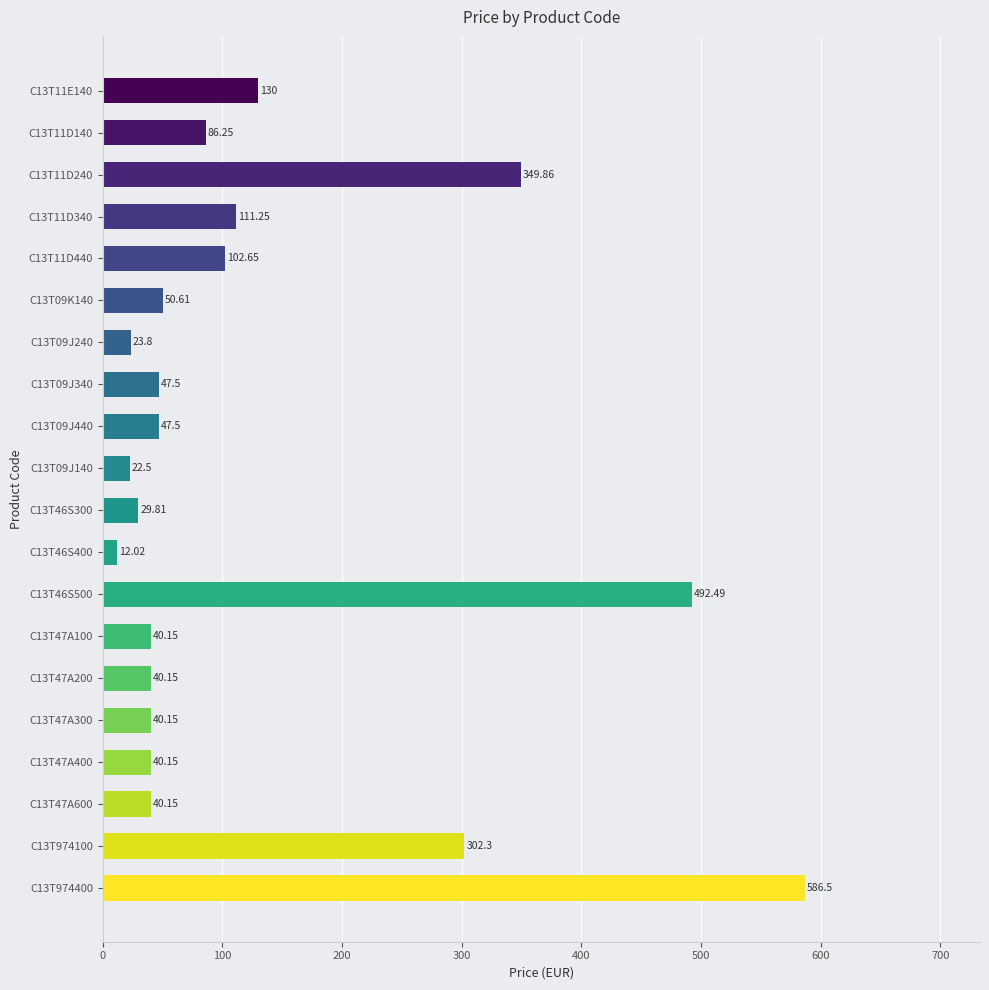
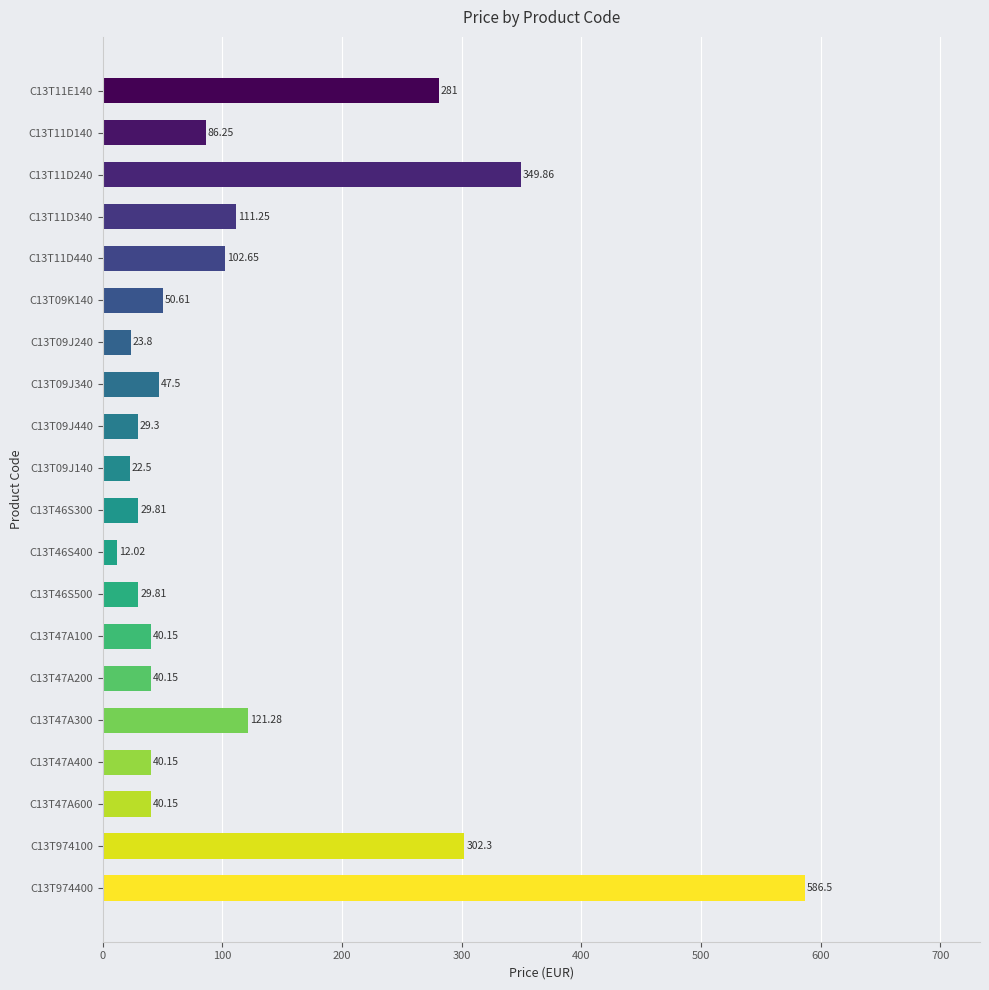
C13T11E140: 130 -> 281
C13T09J440: 47.5 -> 29.3
C13T46S500: 492.49 -> 29.81
C13T47A300: 40.15 -> 121.28
